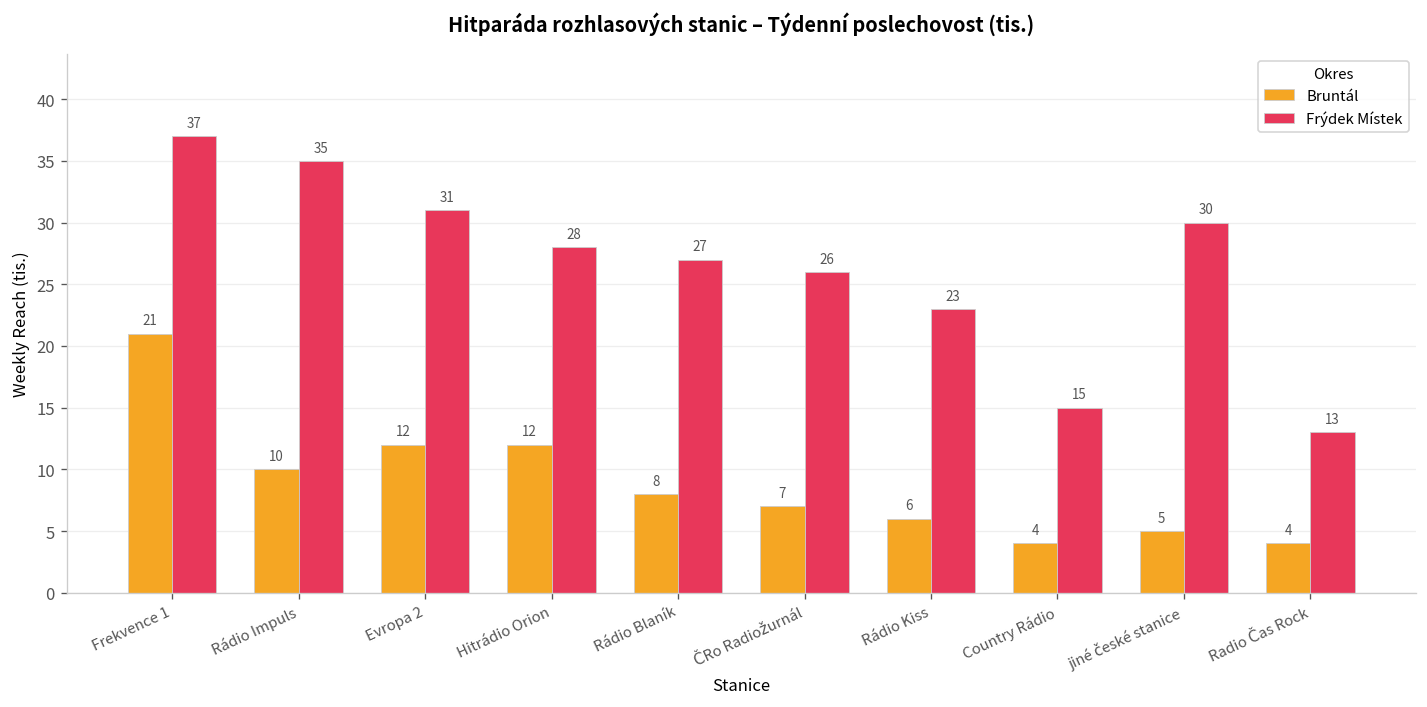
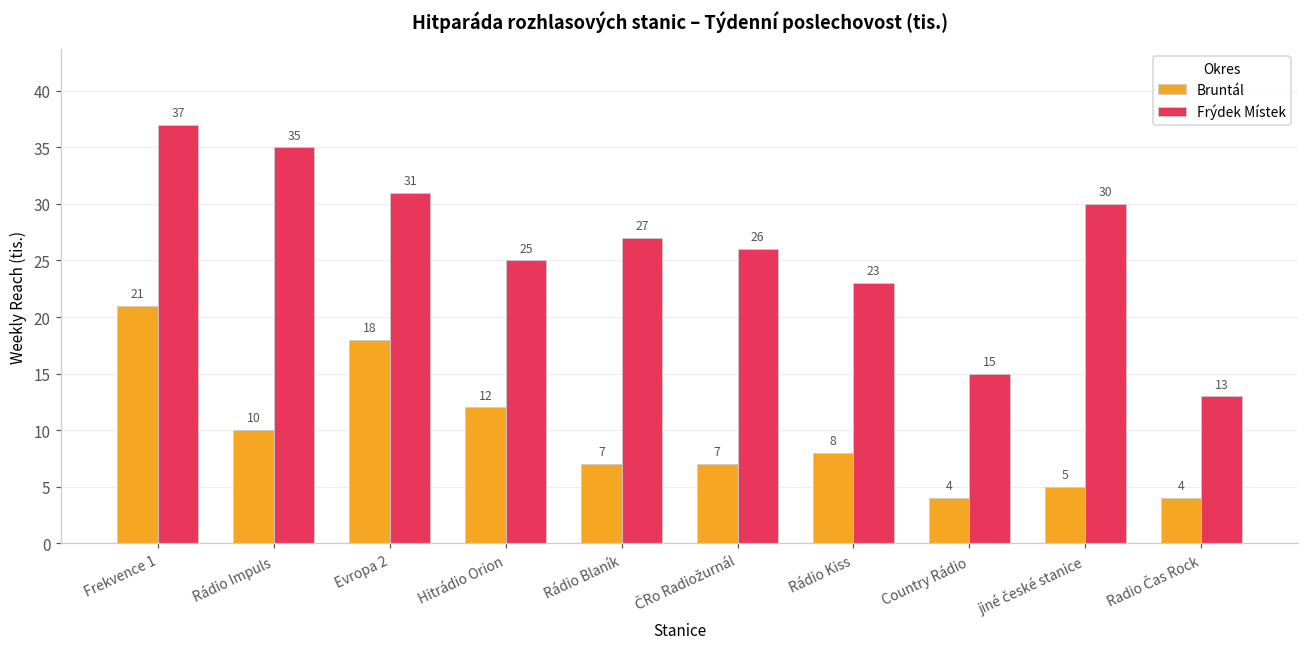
Bruntál, Evropa 2: 12 -> 18
Frýdek Místek, Hitrádio Orion: 28 -> 25
Bruntál, Rádio Blaník: 8 -> 7
Bruntál, Rádio Kiss: 6 -> 8
